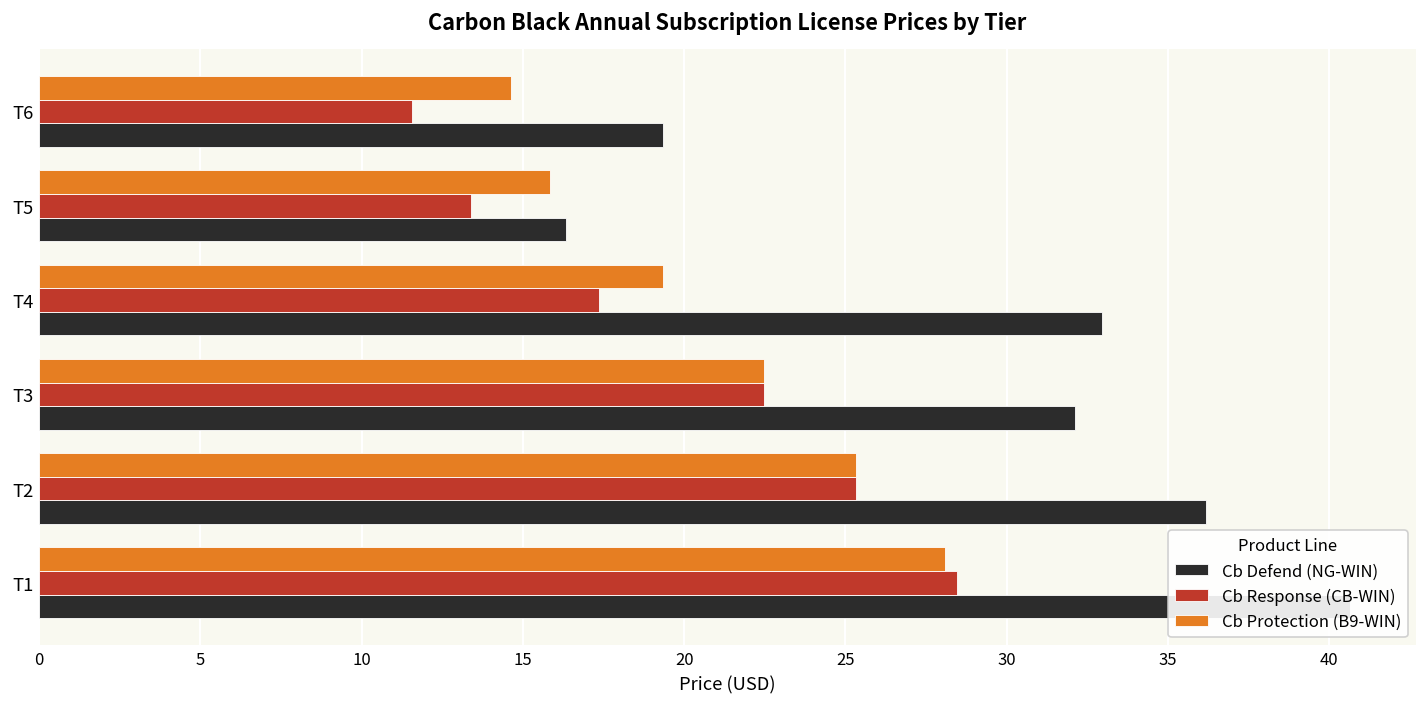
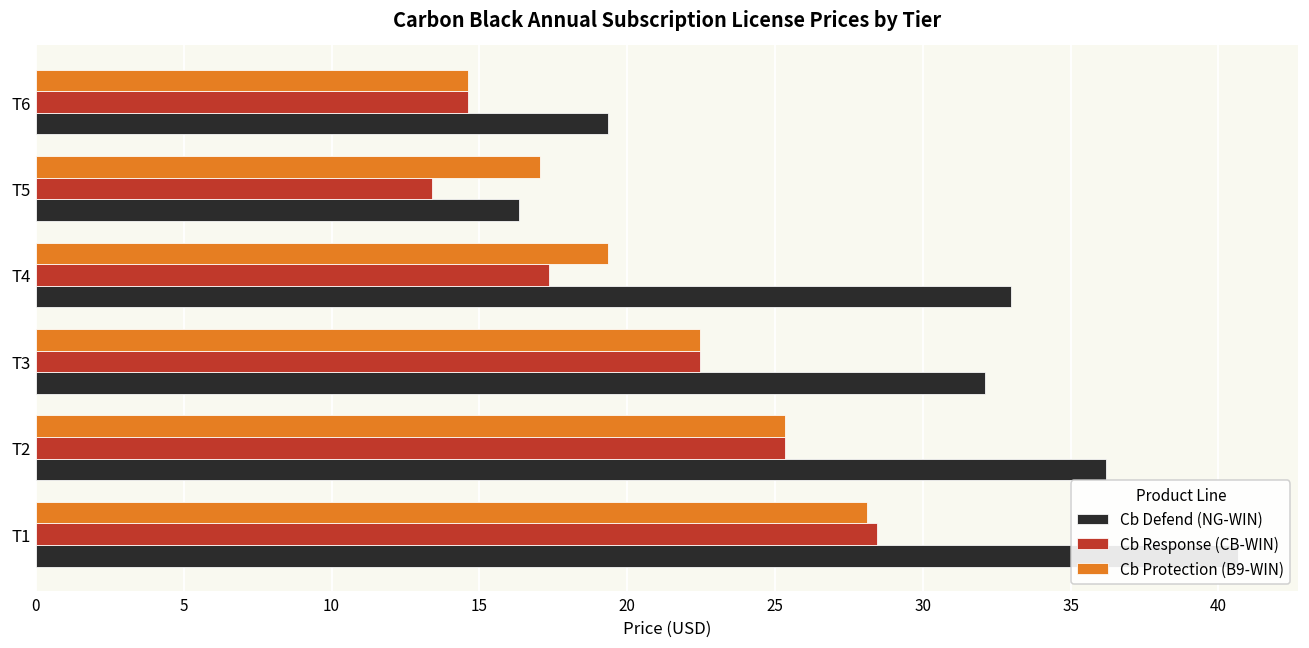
Cb Response (CB-WIN), T6: 11.6 -> 14.6
Cb Protection (B9-WIN), T5: 15.9 -> 17.1
